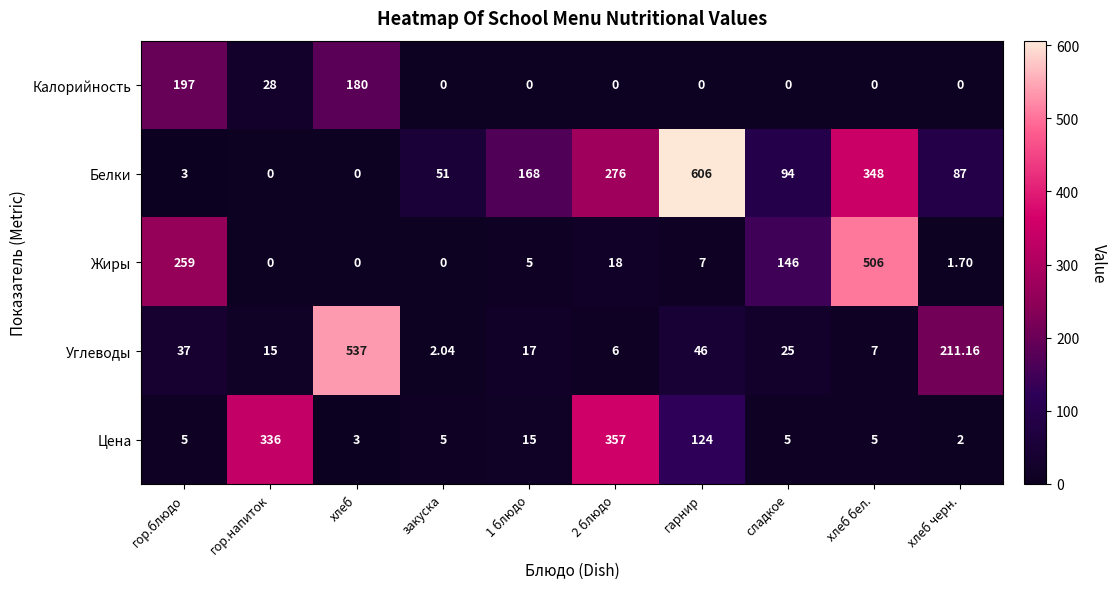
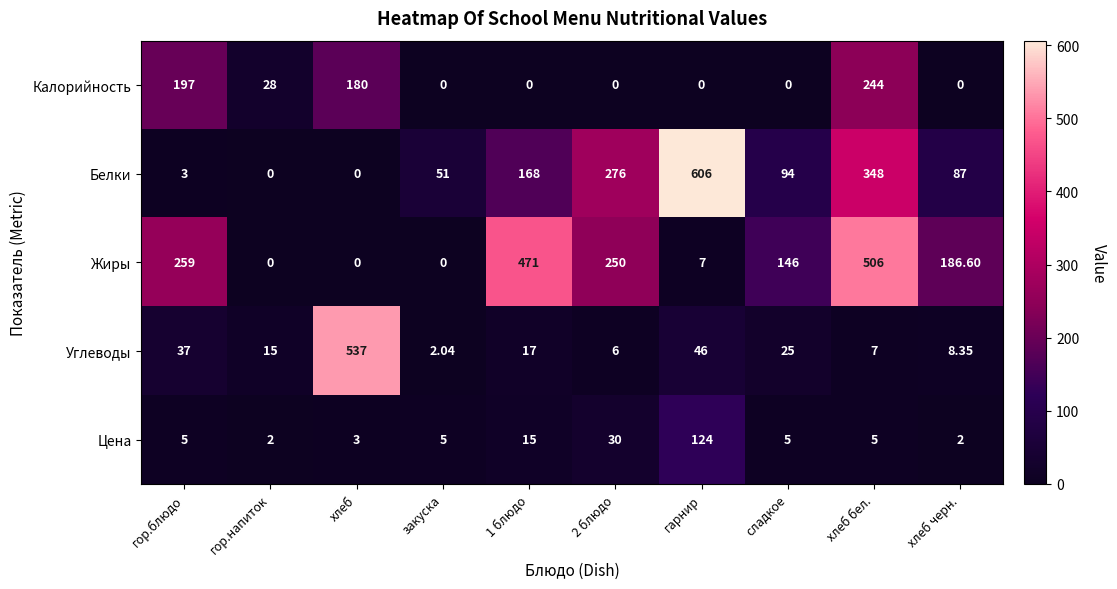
Калорийность, хлеб бел.: 0 -> 244
Жиры, 1 блюдо: 5 -> 471
Жиры, 2 блюдо: 18 -> 250
Жиры, хлеб черн.: 1.70 -> 186.60
Углеводы, хлеб черн.: 211.16 -> 8.35
Цена, гор.напиток: 336 -> 2
Цена, 2 блюдо: 357 -> 30
